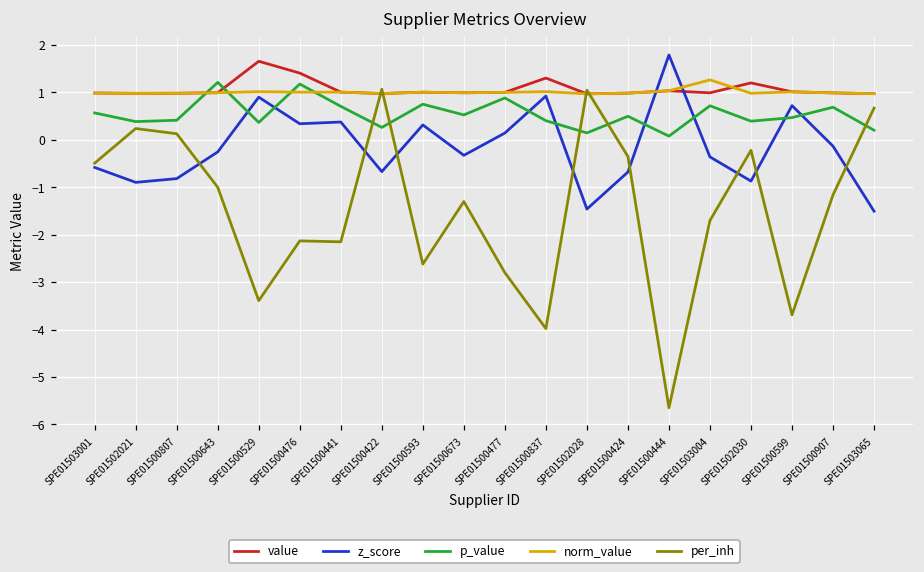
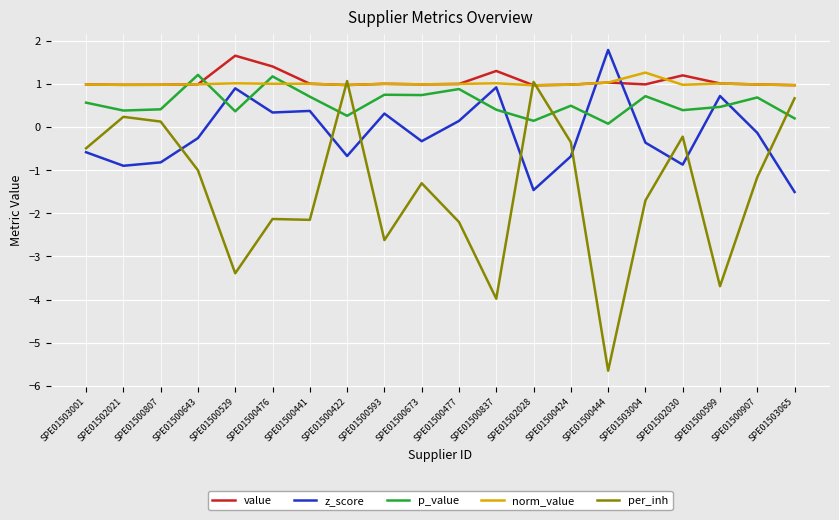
p_value, SPE01500673: 0.5 -> 0.7
per_inh, SPE01500477: -2.8 -> -2.2
